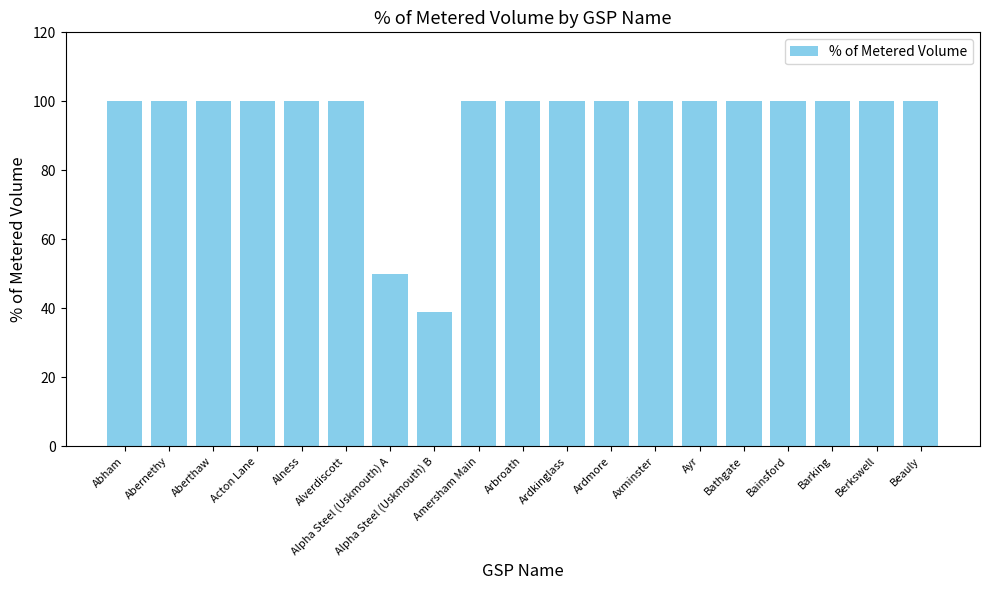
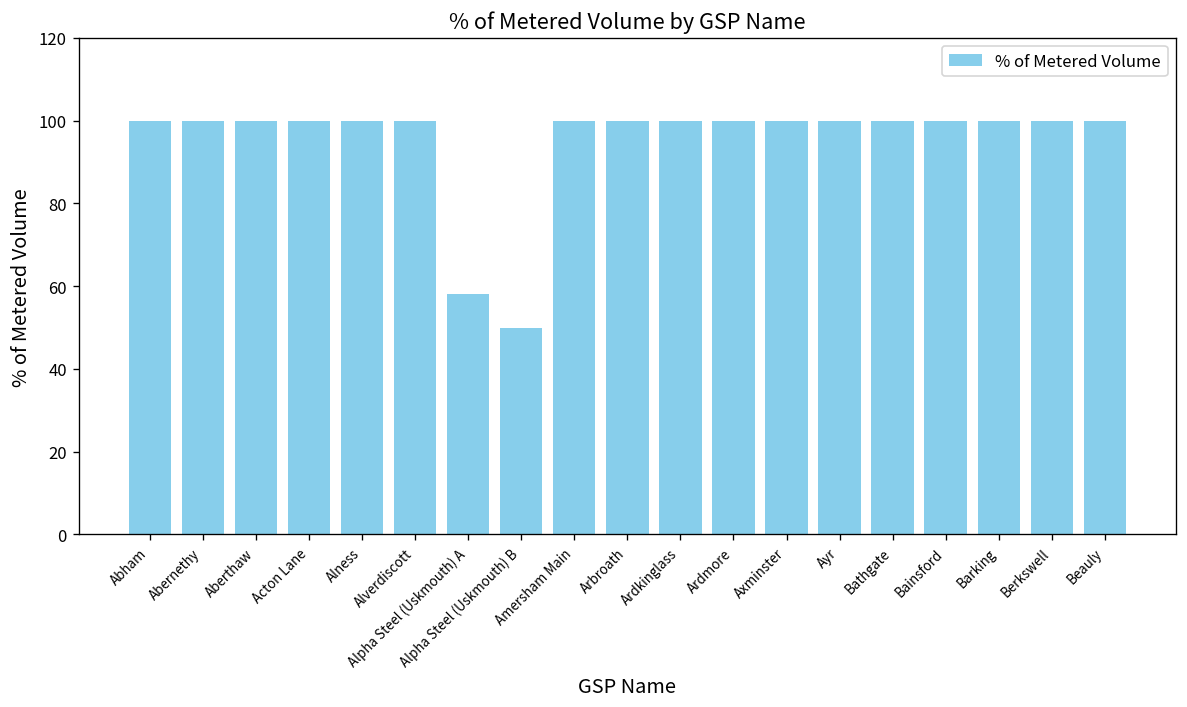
Alpha Steel (Uskmouth) A: 50 -> 58
Alpha Steel (Uskmouth) B: 39 -> 50
